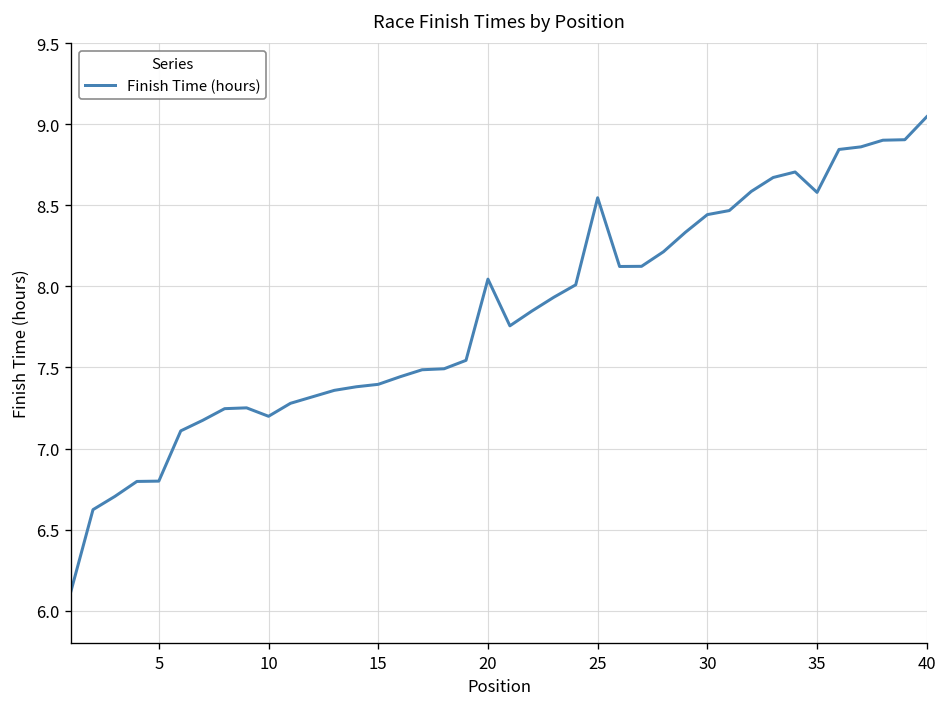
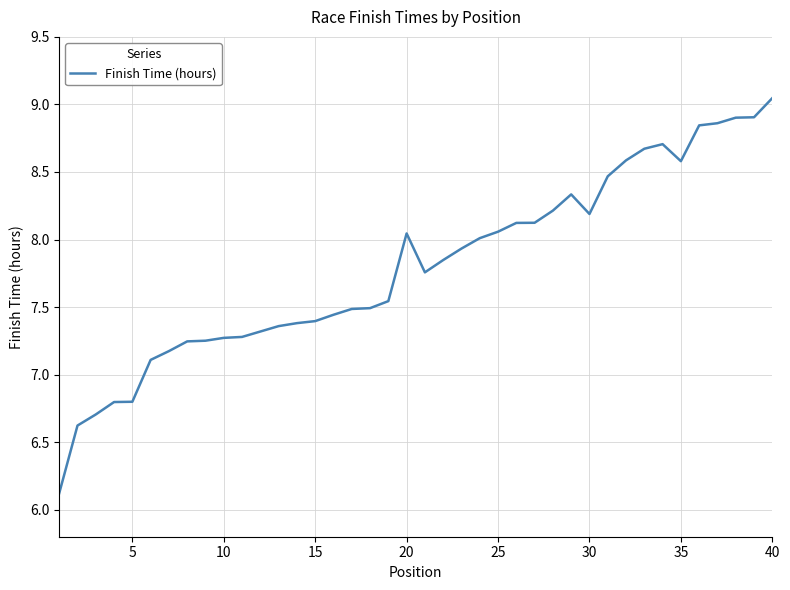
10: 7.20 -> 7.27
25: 8.55 -> 8.06
30: 8.44 -> 8.19
